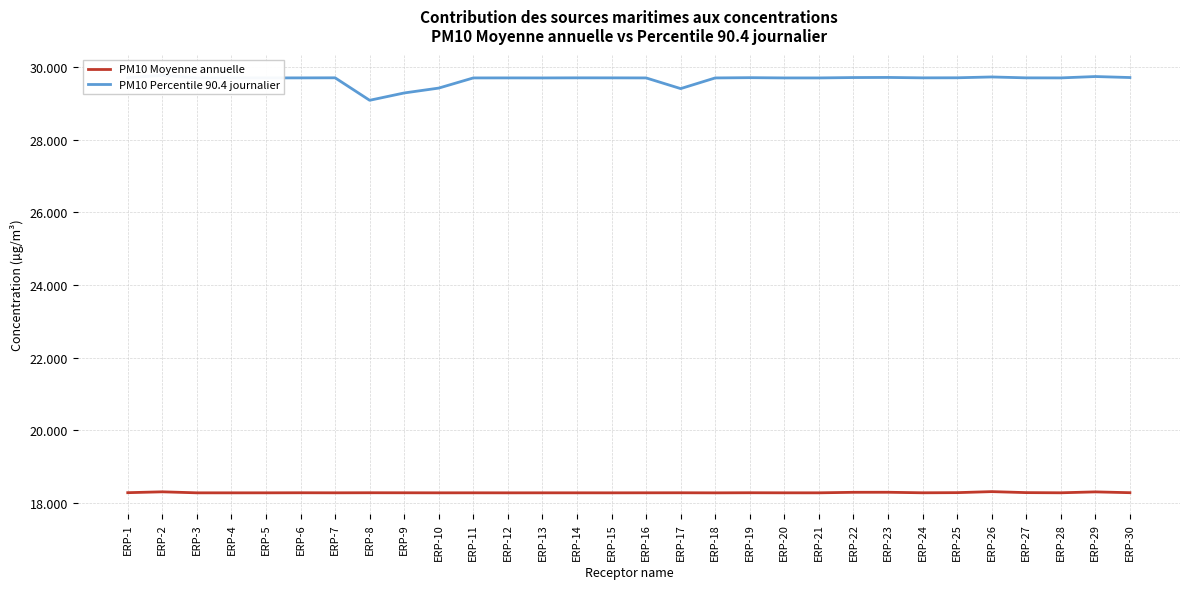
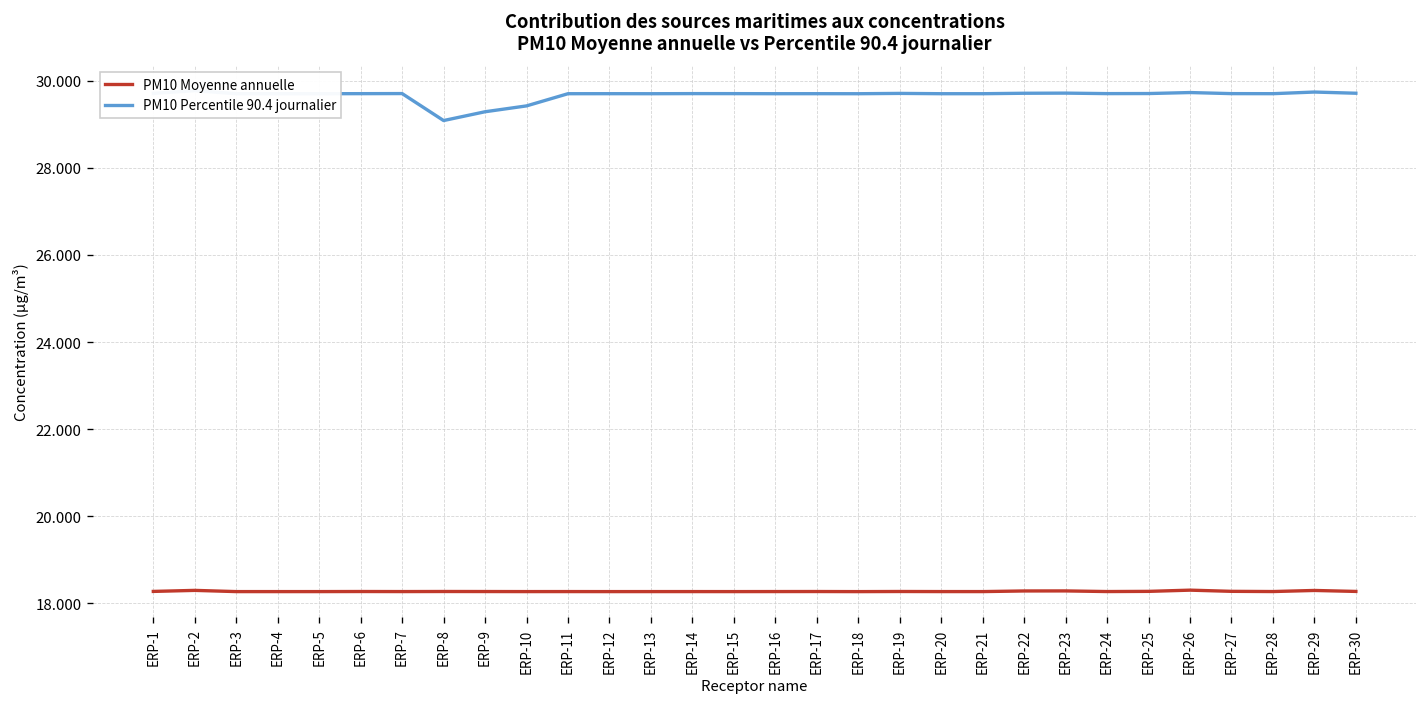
PM10 Percentile 90.4 journalier, ERP-17: 29.4 -> 29.7
